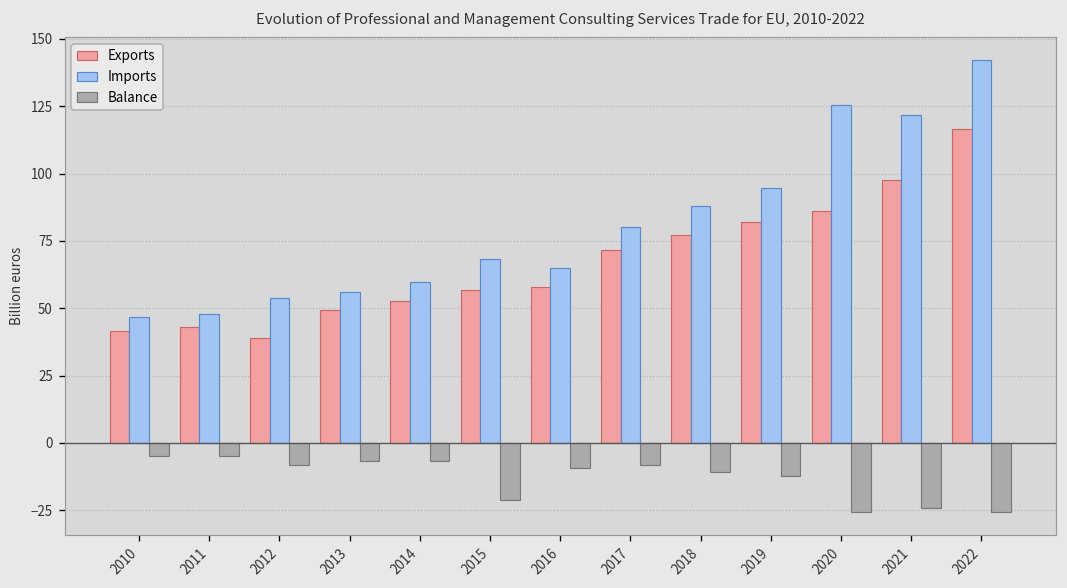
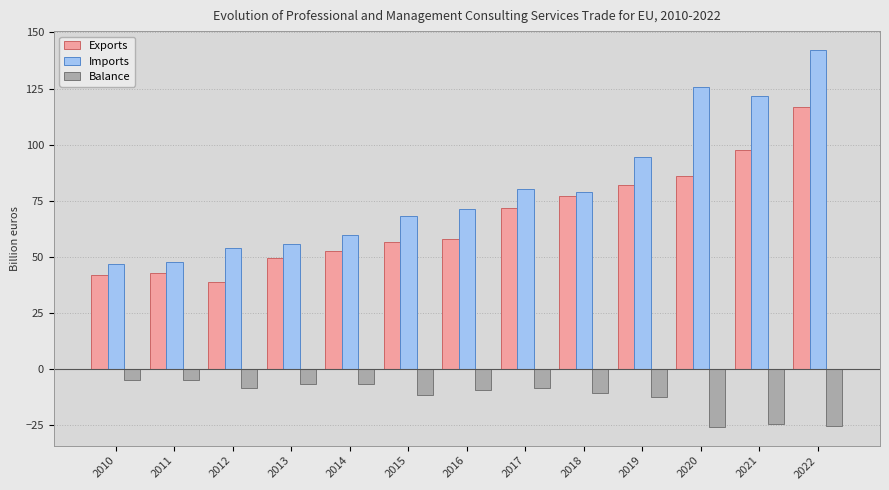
Balance, 2015: -21 -> -12
Imports, 2016: 65 -> 71
Imports, 2018: 88 -> 79
